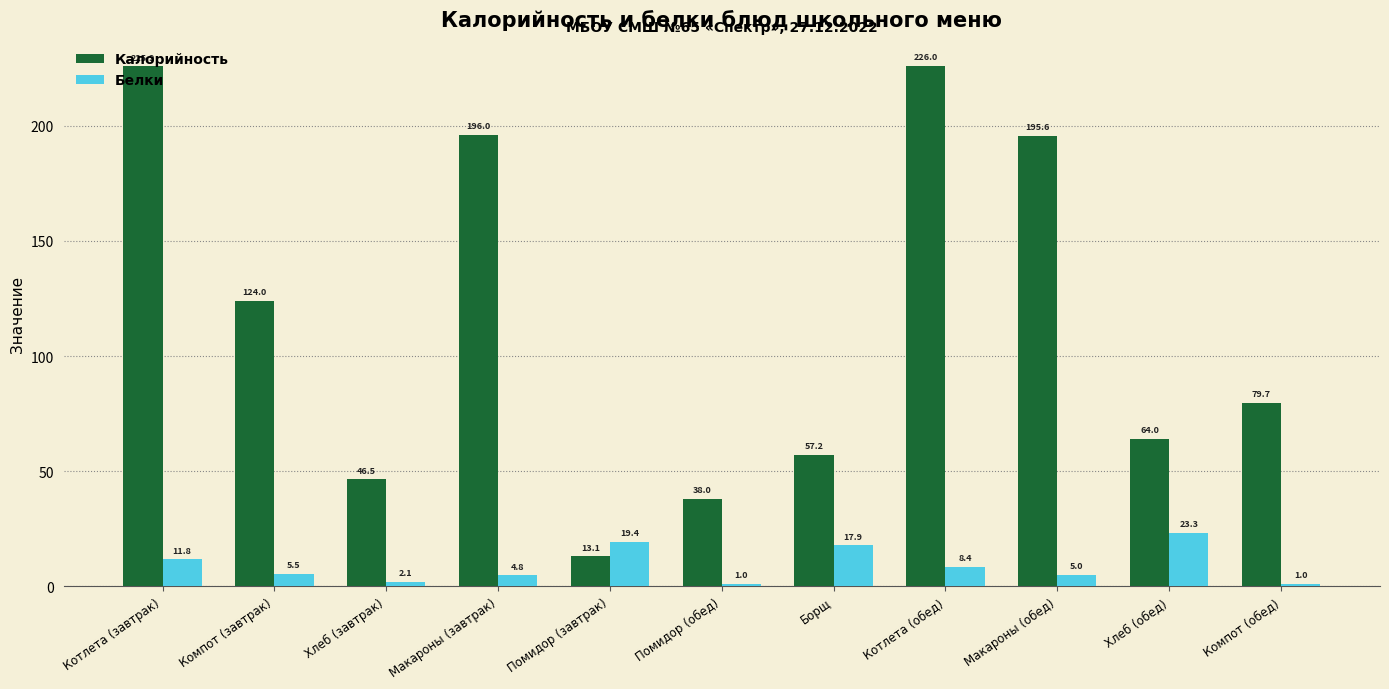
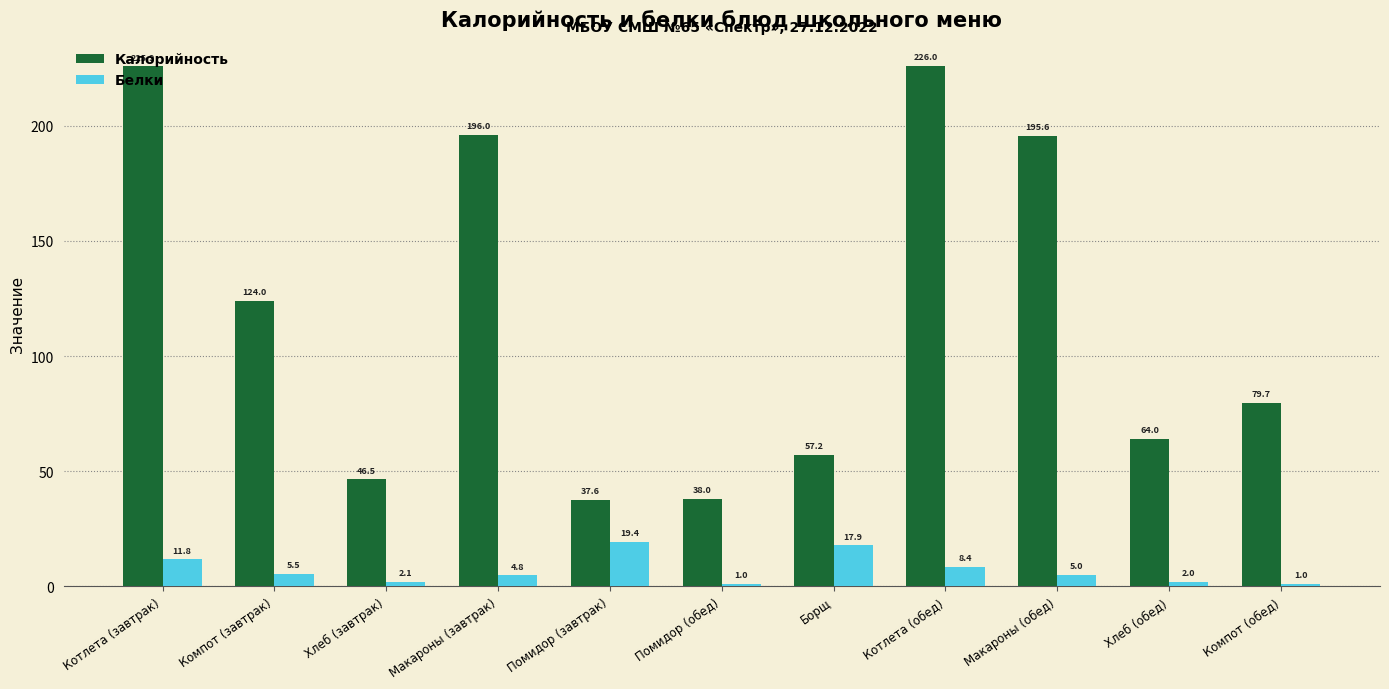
Калорийность, Помидор (завтрак): 13.1 -> 37.6
Белки, Хлеб (обед): 23.3 -> 2.0
